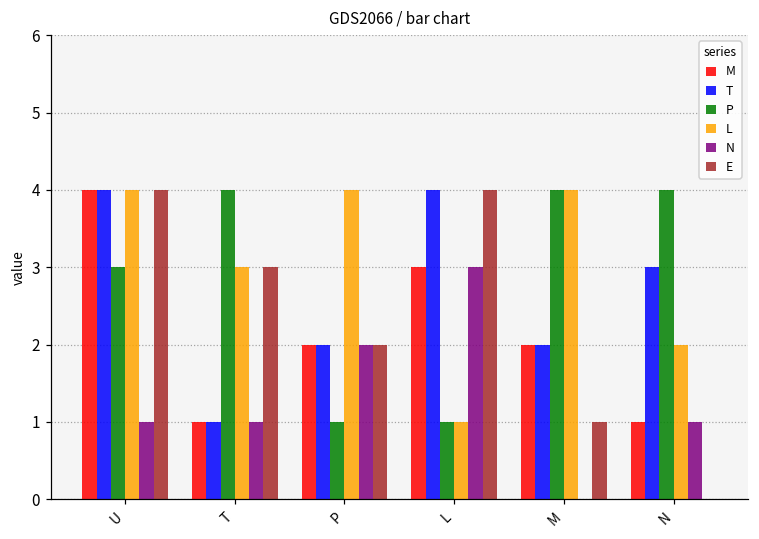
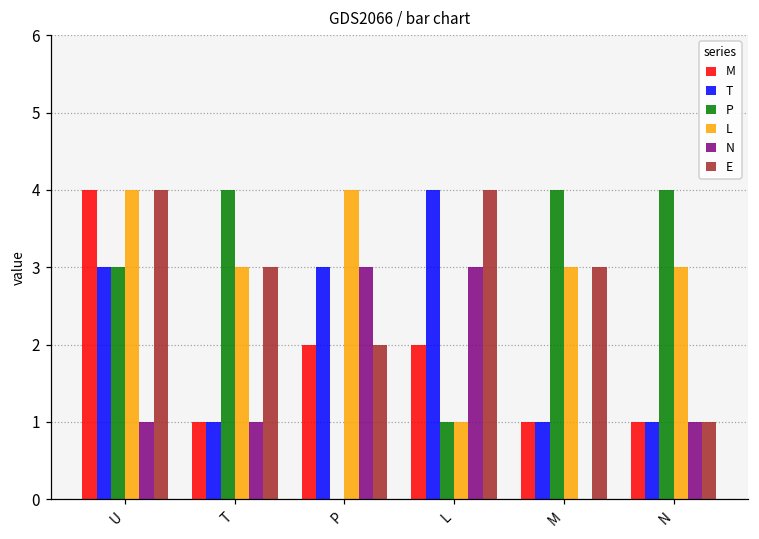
T, U: 4 -> 3
T, P: 2 -> 3
P, P: 1 -> 0
N, P: 2 -> 3
M, L: 3 -> 2
M, M: 2 -> 1
T, M: 2 -> 1
L, M: 4 -> 3
E, M: 1 -> 3
T, N: 3 -> 1
L, N: 2 -> 3
E, N: 0 -> 1
